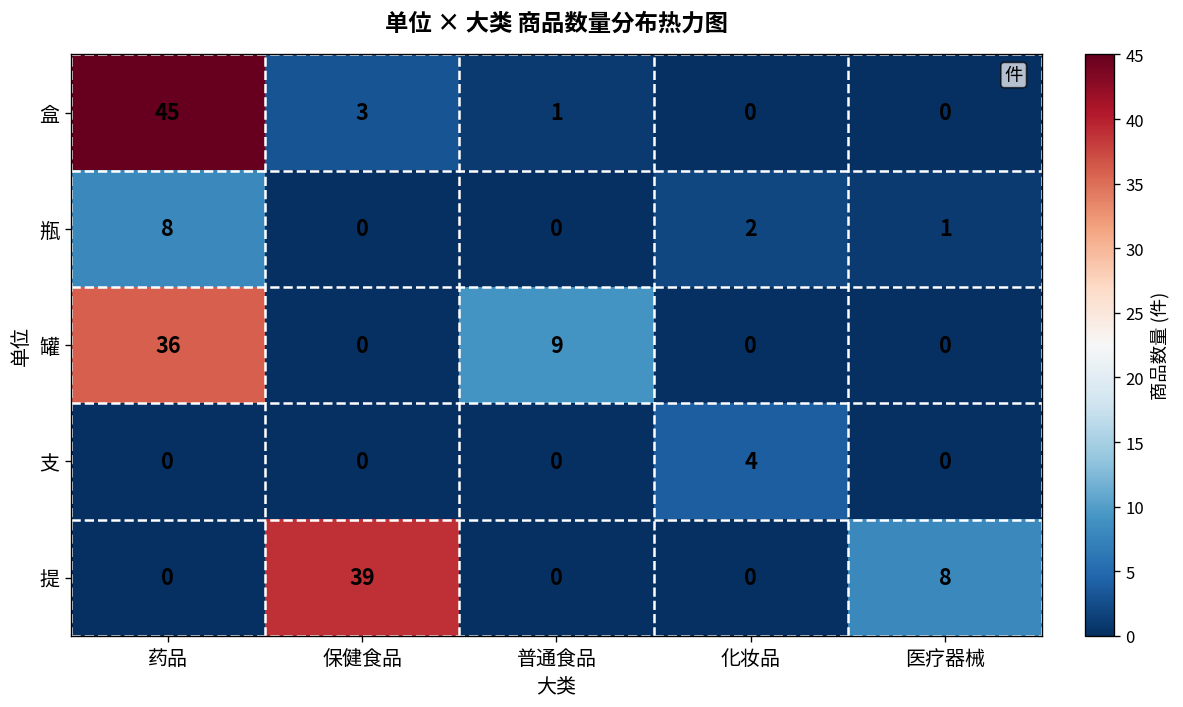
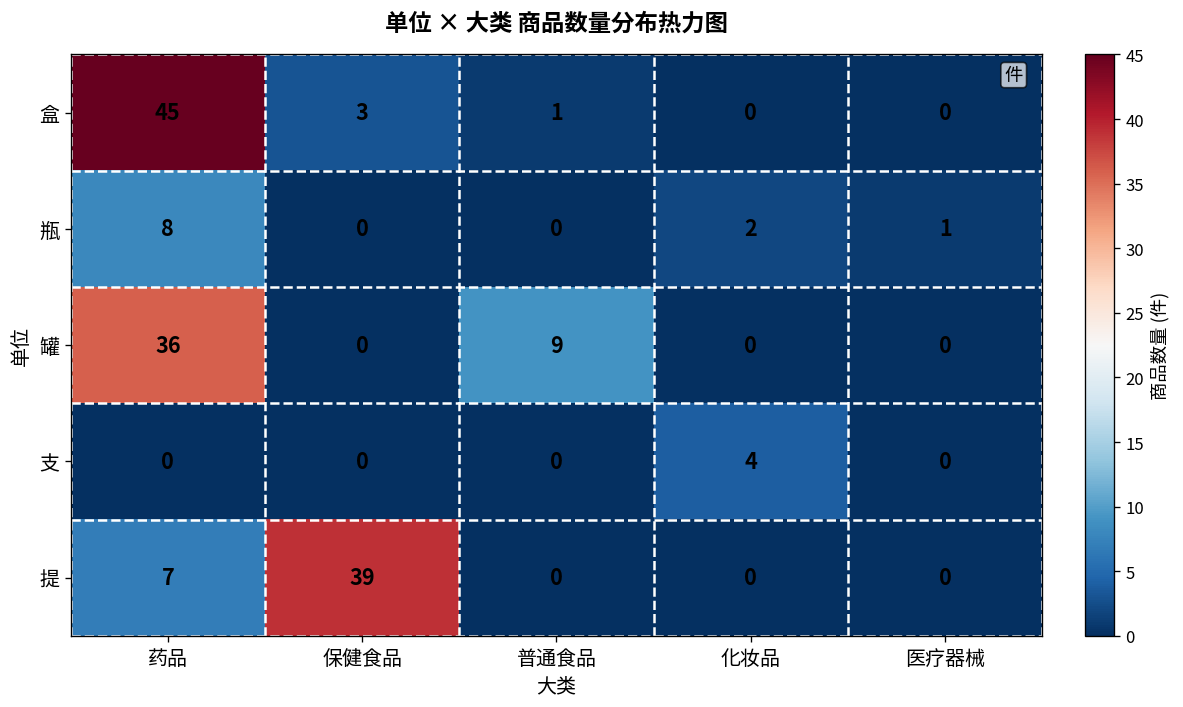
提, 药品: 0 -> 7
提, 医疗器械: 8 -> 0
